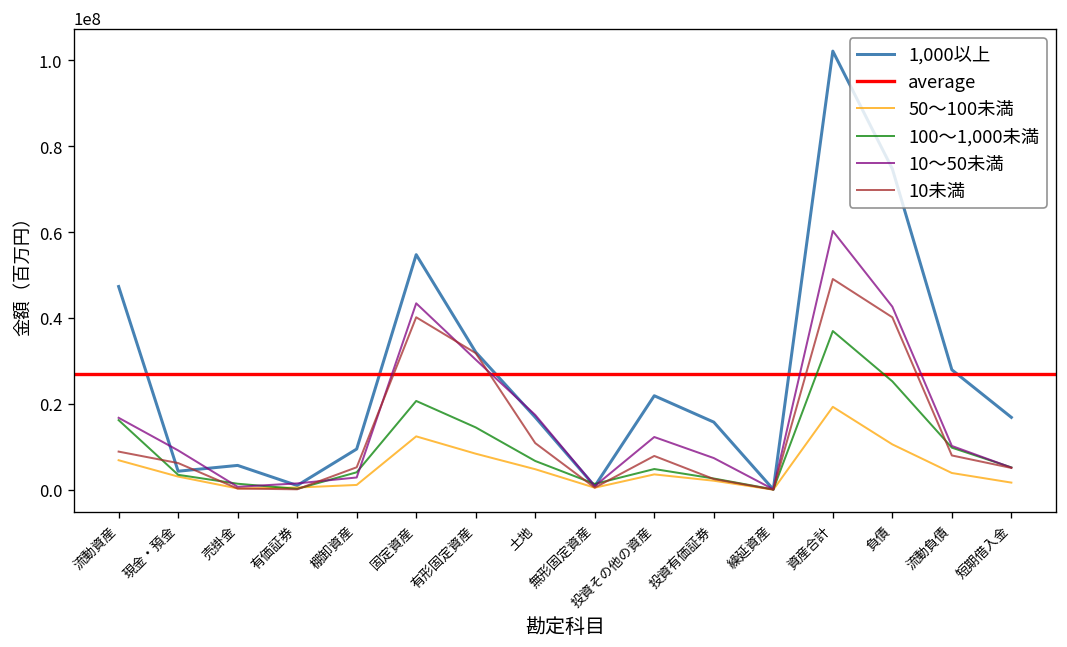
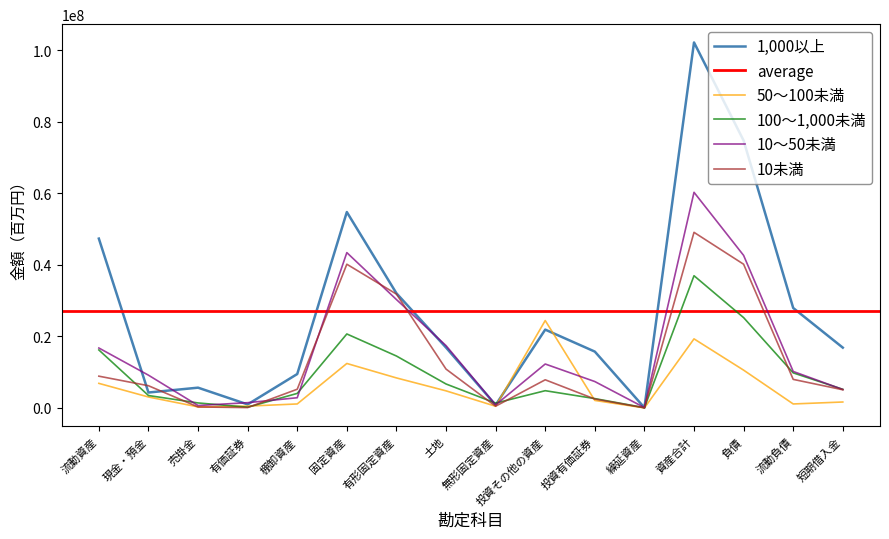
50～100未満, 投資その他の資産: 4000000 -> 24000000
50～100未満, 流動負債: 4000000 -> 1000000
